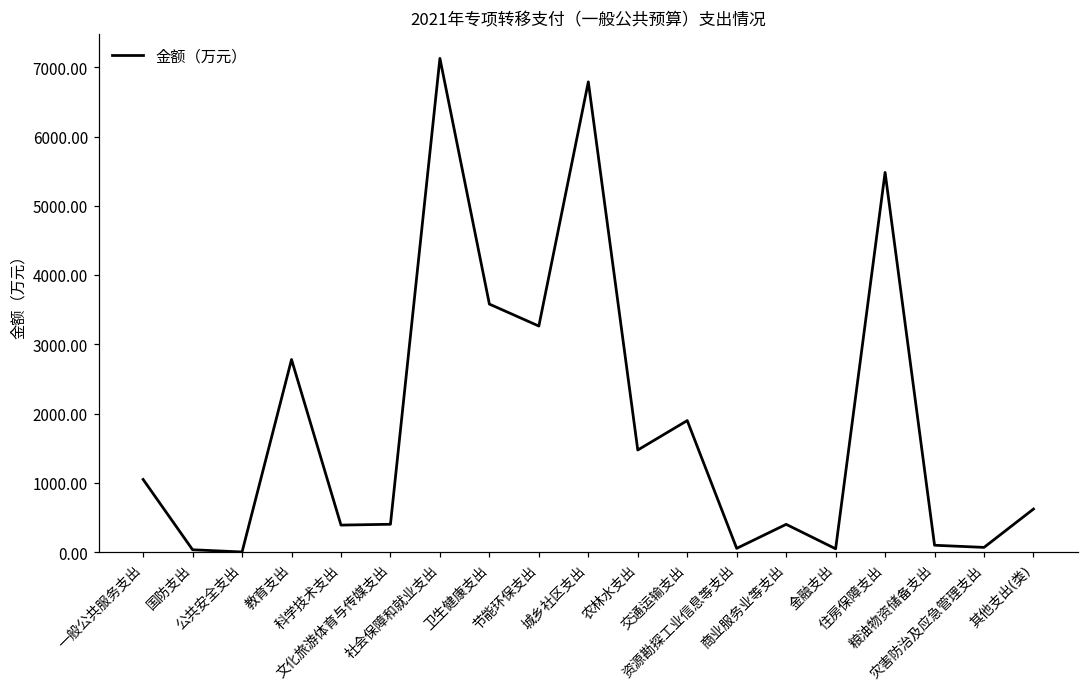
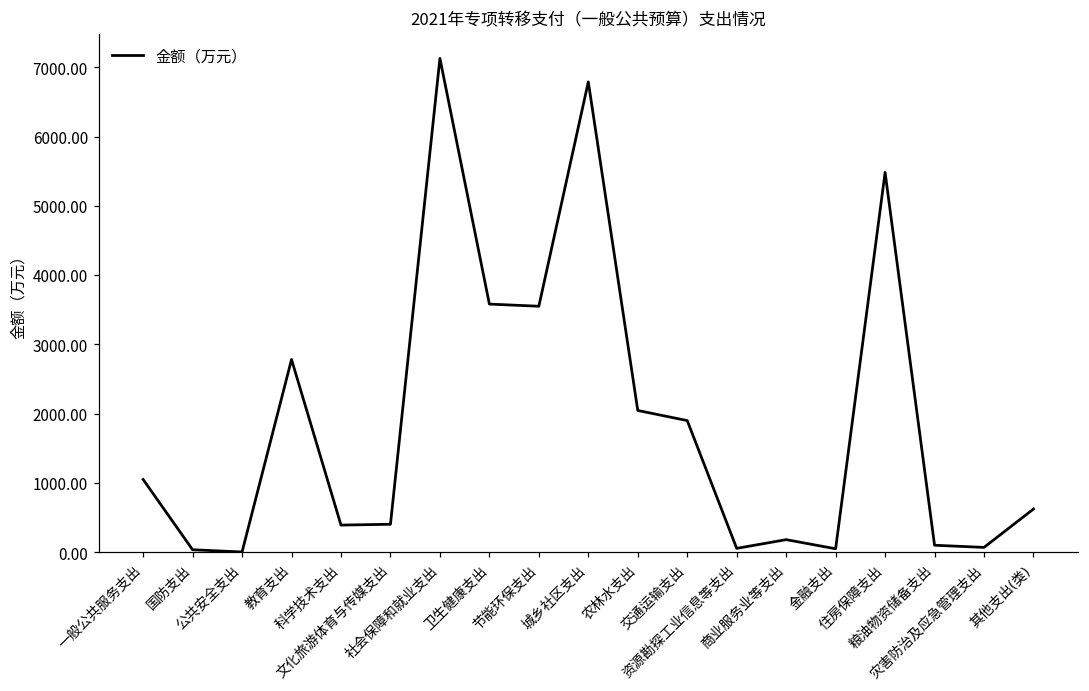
节能环保支出: 3300 -> 3600
农林水支出: 1500 -> 2000
商业服务业等支出: 400 -> 200
